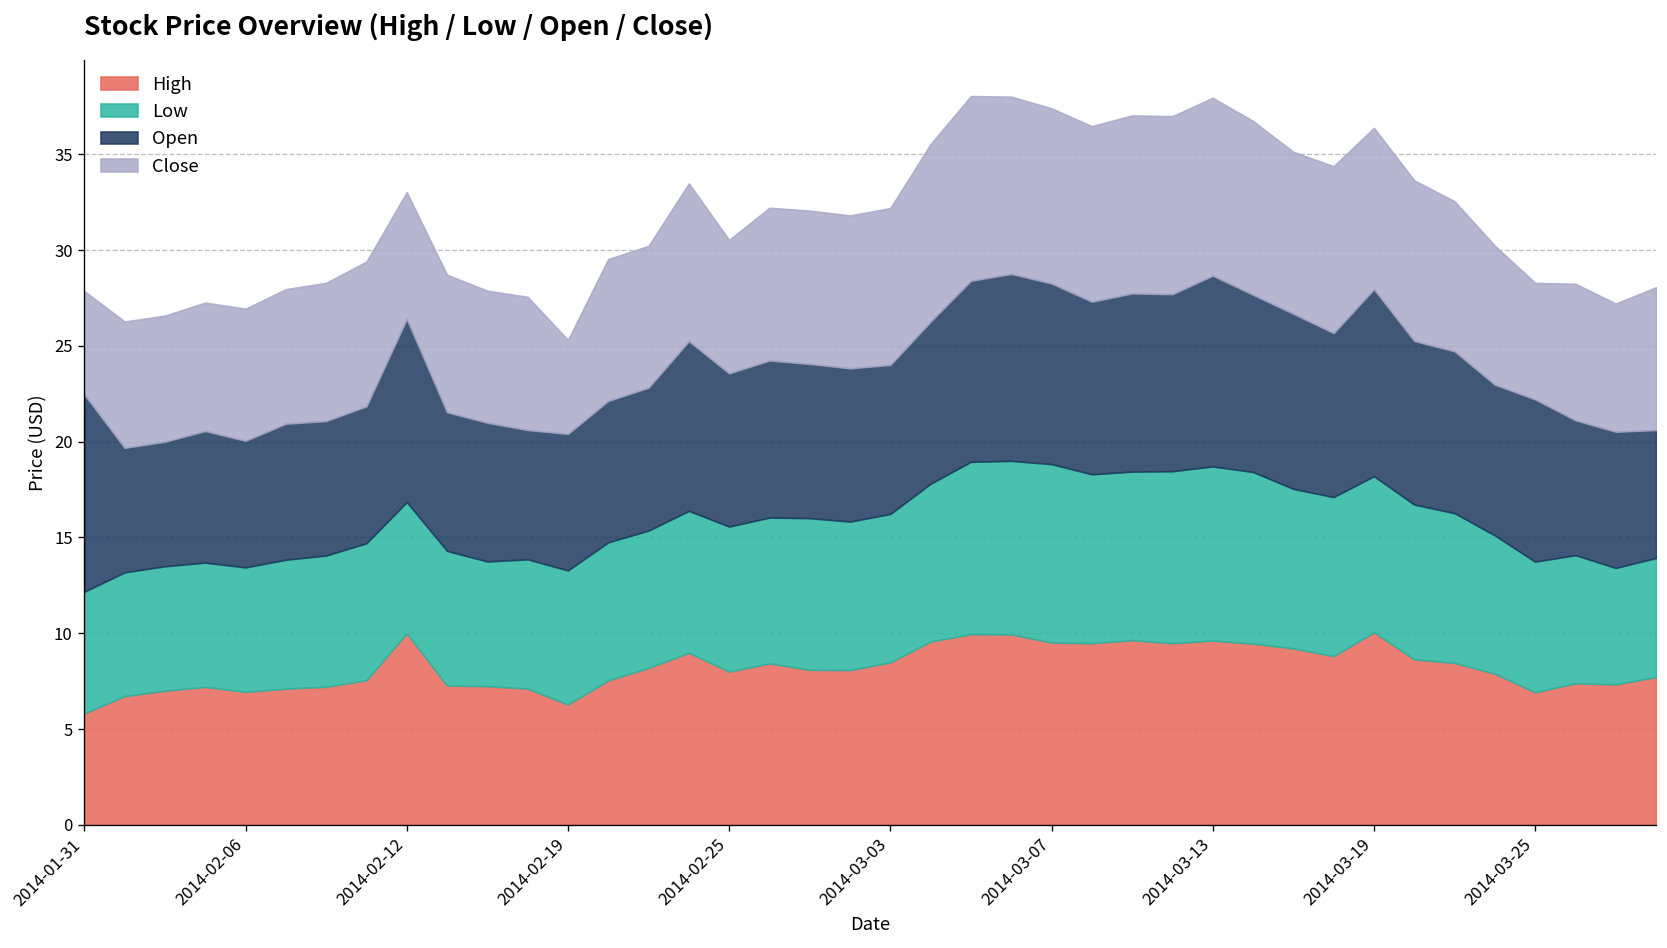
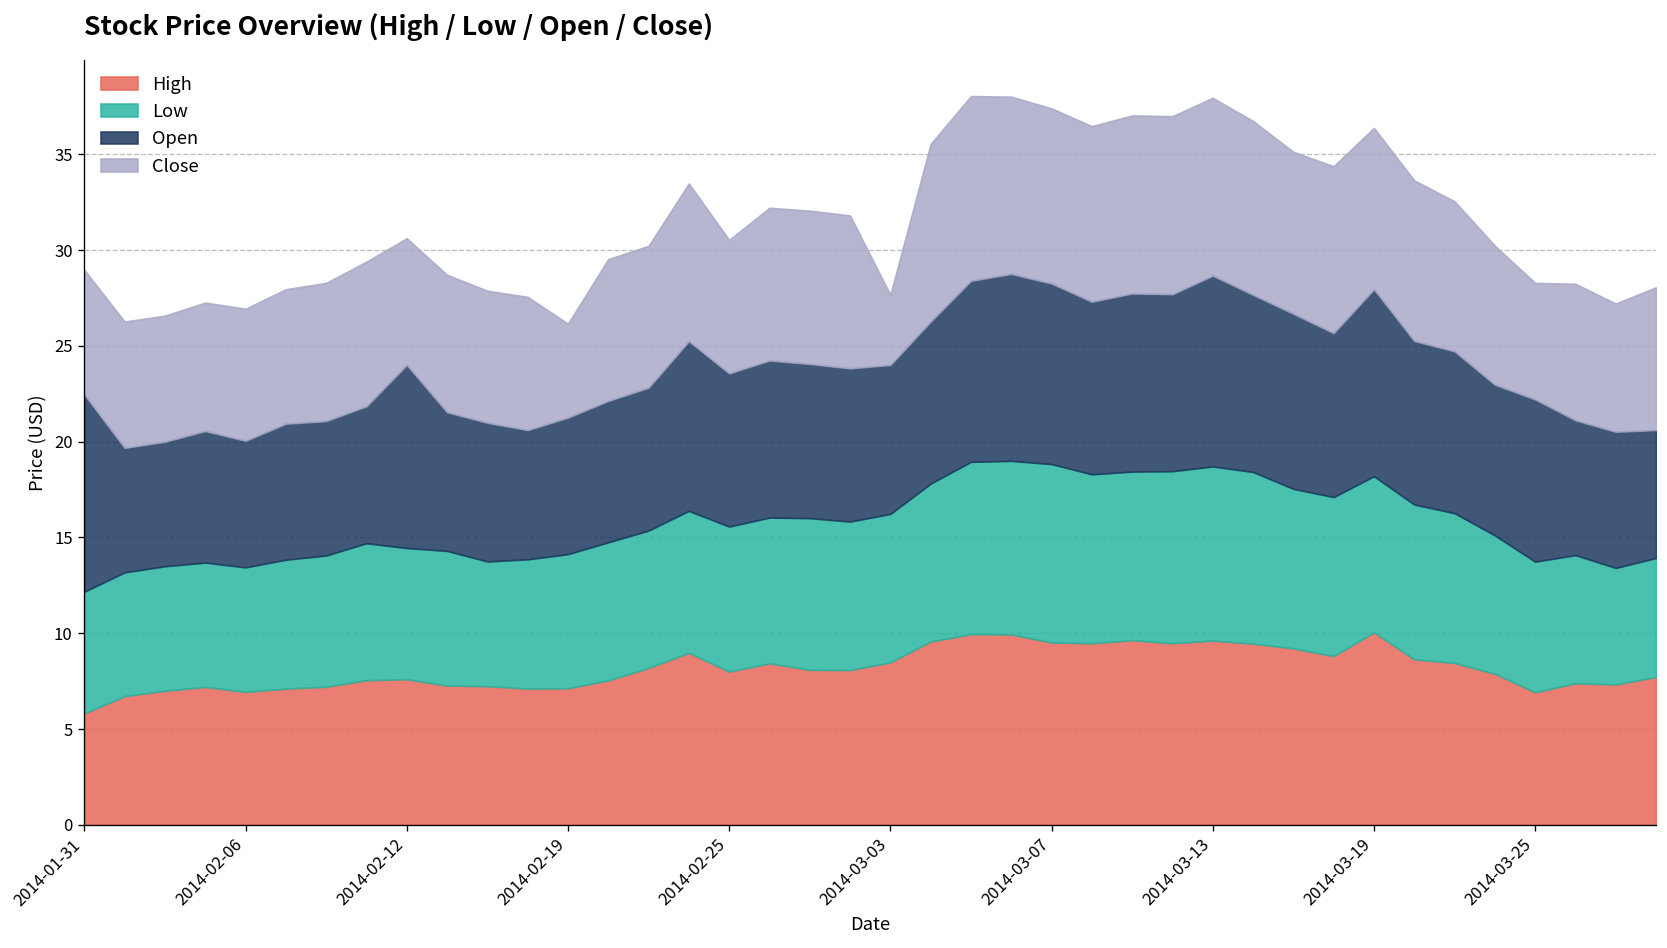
Close, 2014-01-31: 5.4 -> 6.5
High, 2014-02-12: 10.0 -> 7.6
High, 2014-02-19: 6.3 -> 7.1
Close, 2014-03-03: 8.2 -> 3.7
